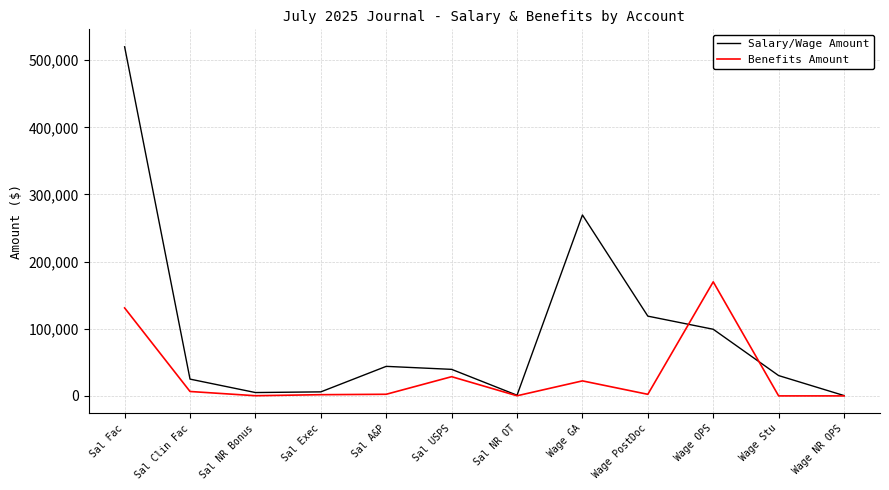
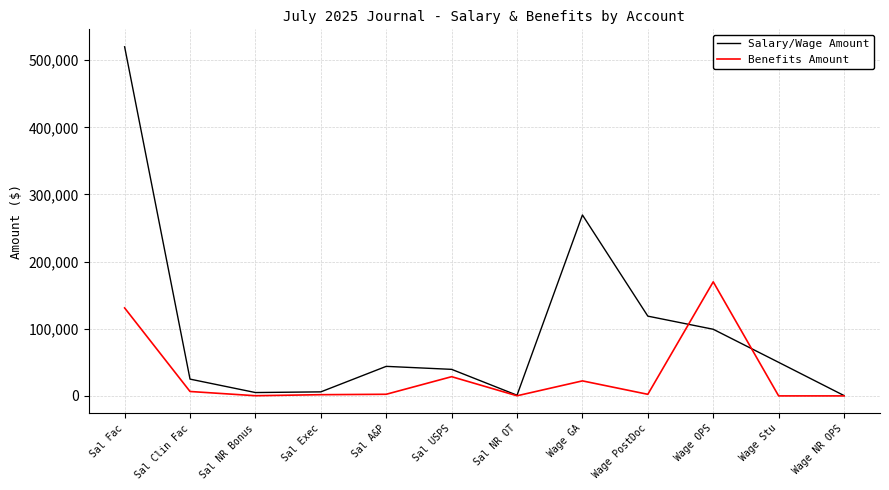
Salary/Wage Amount, Wage Stu: 30,000 -> 50,000
